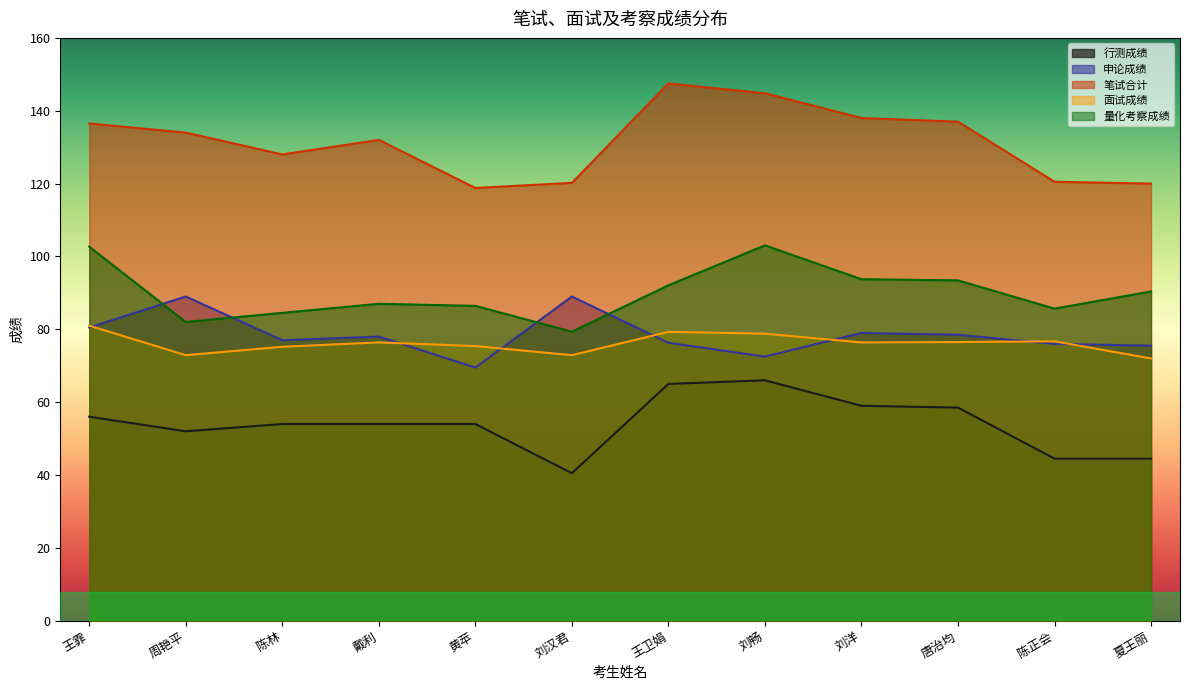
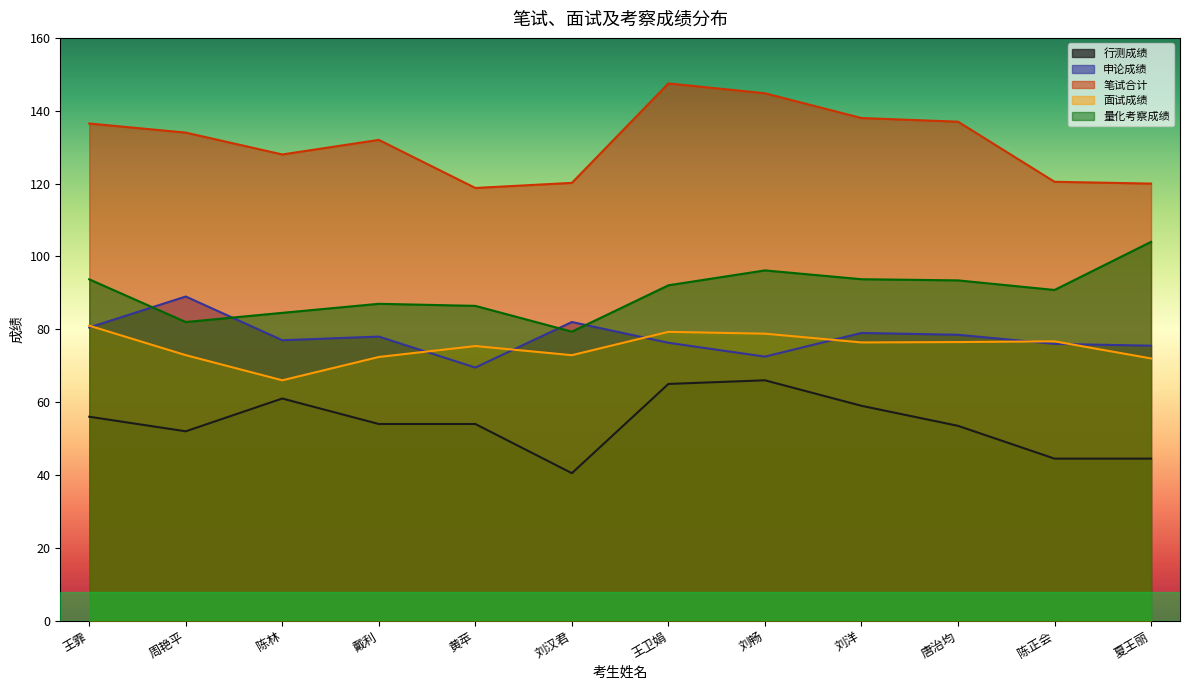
量化考察成绩, 王霏: 103 -> 94
行测成绩, 陈林: 54 -> 61
面试成绩, 陈林: 75 -> 66
面试成绩, 戴利: 76 -> 72
申论成绩, 刘汉君: 89 -> 82
量化考察成绩, 刘畅: 103 -> 96
行测成绩, 唐治均: 59 -> 54
量化考察成绩, 陈正会: 86 -> 91
量化考察成绩, 夏王丽: 90 -> 104
